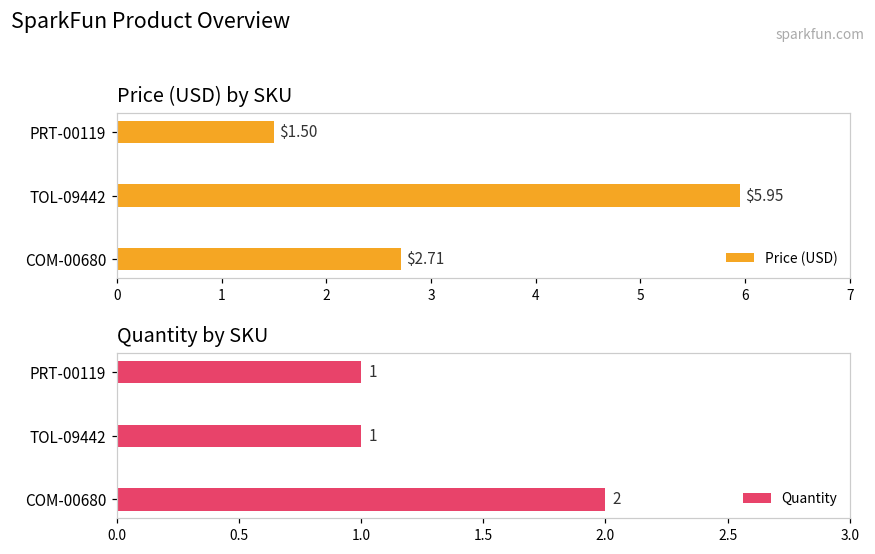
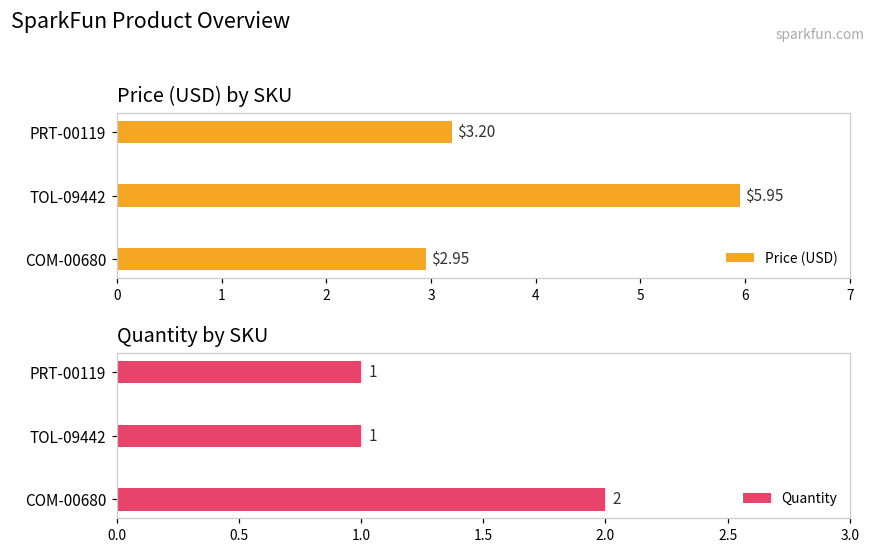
Price (USD) by SKU, PRT-00119: $1.50 -> $3.20
Price (USD) by SKU, COM-00680: $2.71 -> $2.95
